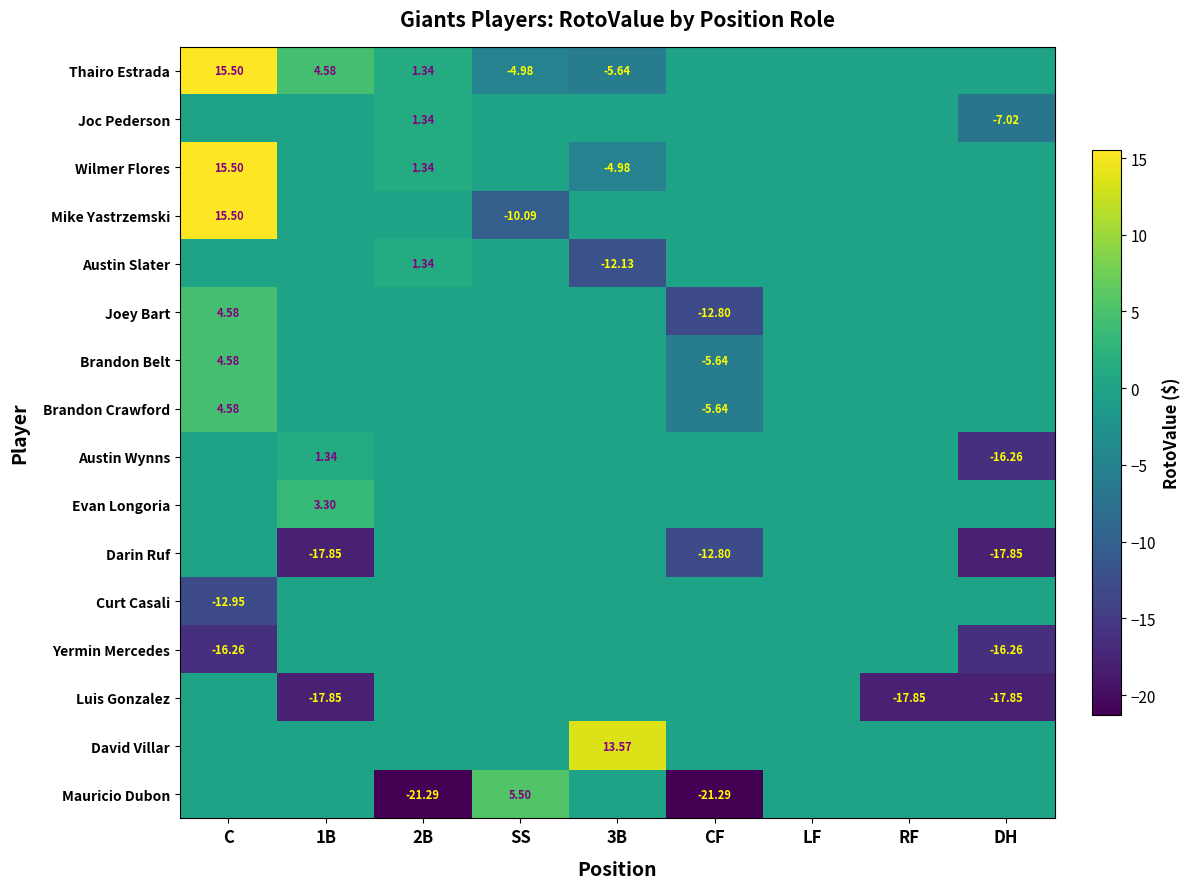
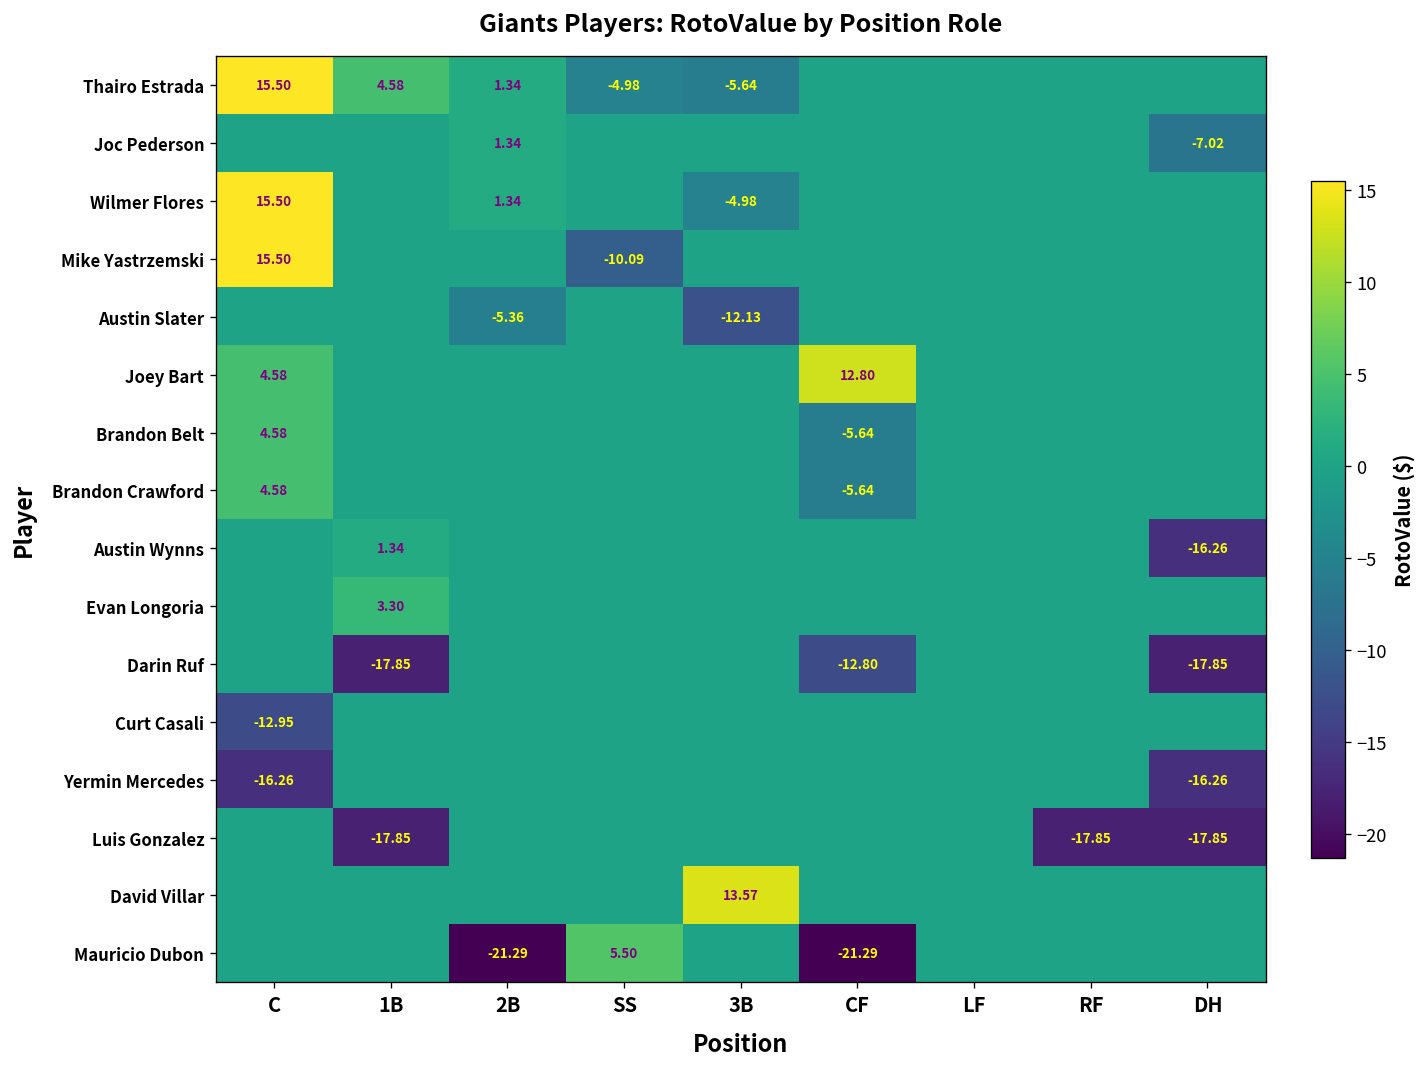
Austin Slater, 2B: 1.34 -> -5.36
Joey Bart, CF: -12.80 -> 12.80
